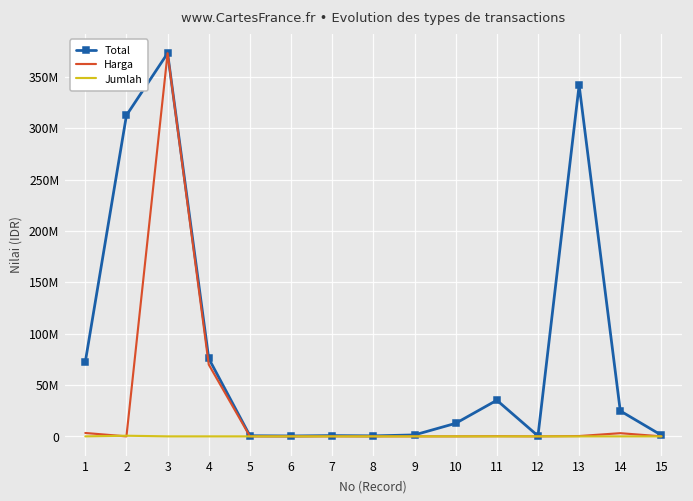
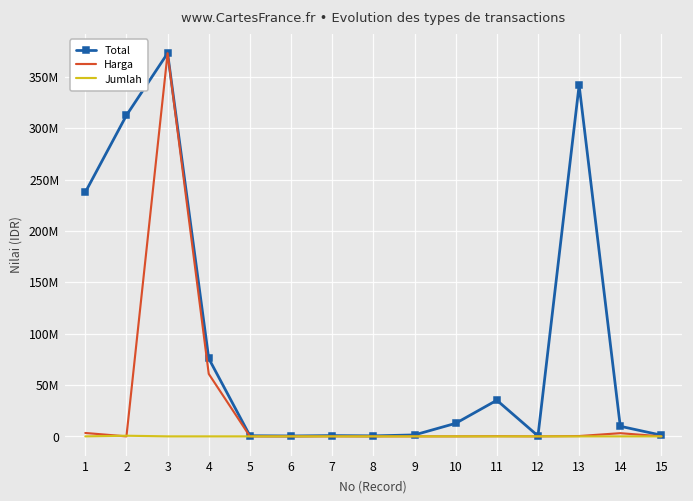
Total, 1: 70000000 -> 240000000
Harga, 4: 70000000 -> 60000000
Total, 14: 20000000 -> 10000000
